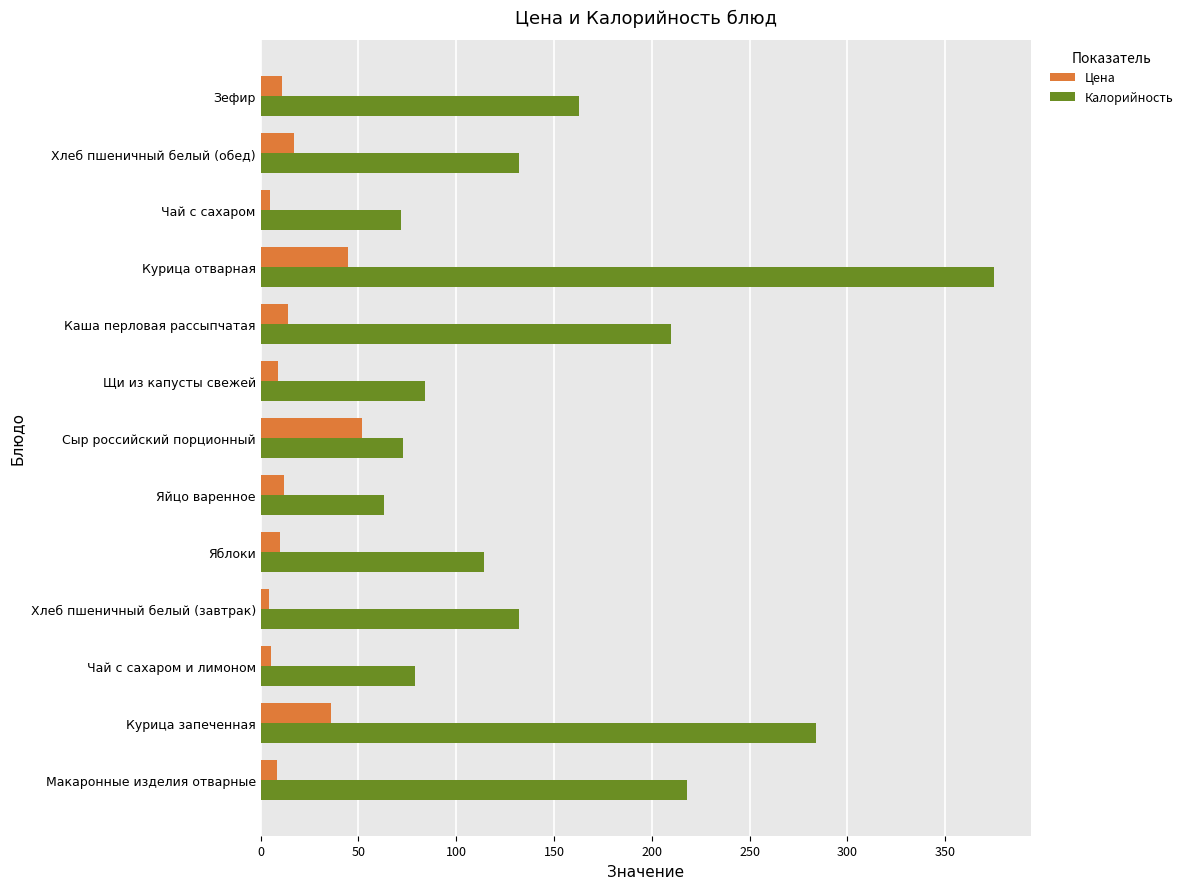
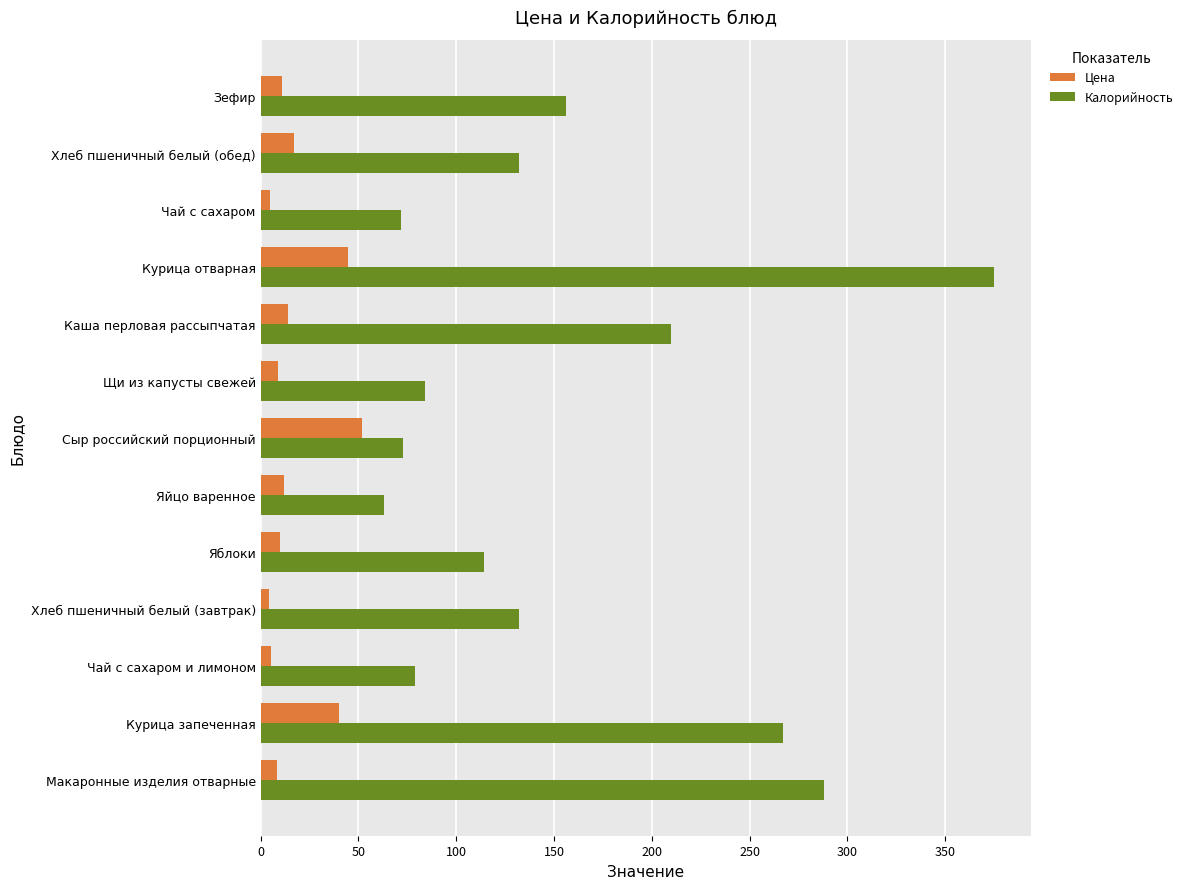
Калорийность, Зефир: 163 -> 156
Цена, Курица запеченная: 36 -> 40
Калорийность, Курица запеченная: 284 -> 267
Калорийность, Макаронные изделия отварные: 218 -> 288
